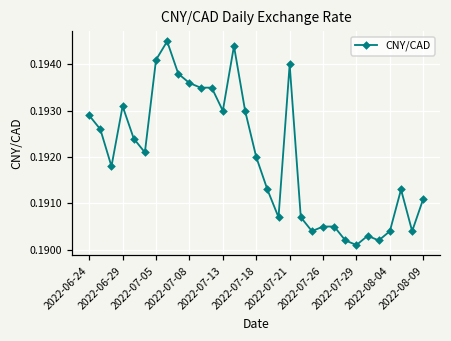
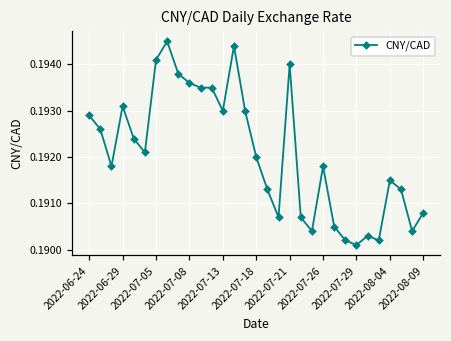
2022-07-26: 0.1905 -> 0.1918
2022-08-04: 0.1904 -> 0.1915
2022-08-09: 0.1911 -> 0.1908
